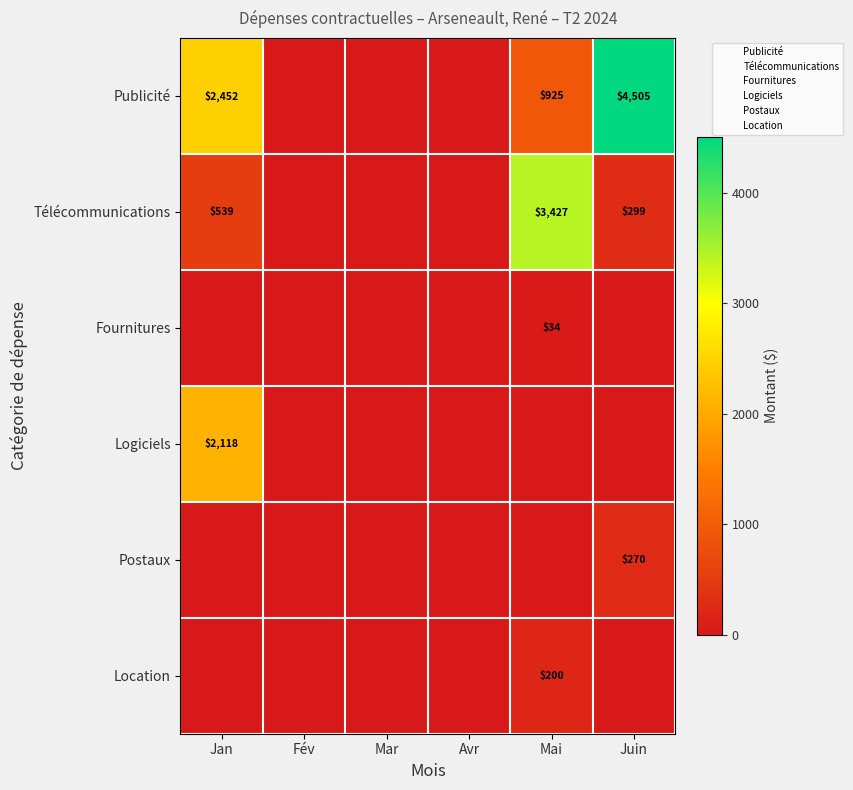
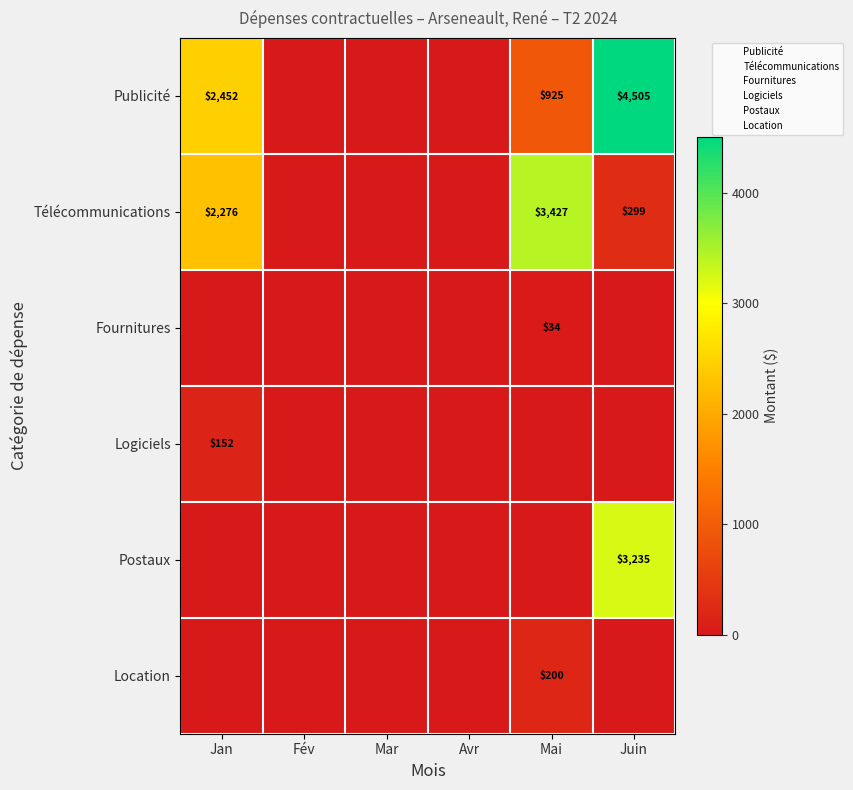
Télécommunications, Jan: $539 -> $2,276
Logiciels, Jan: $2,118 -> $152
Postaux, Juin: $270 -> $3,235
